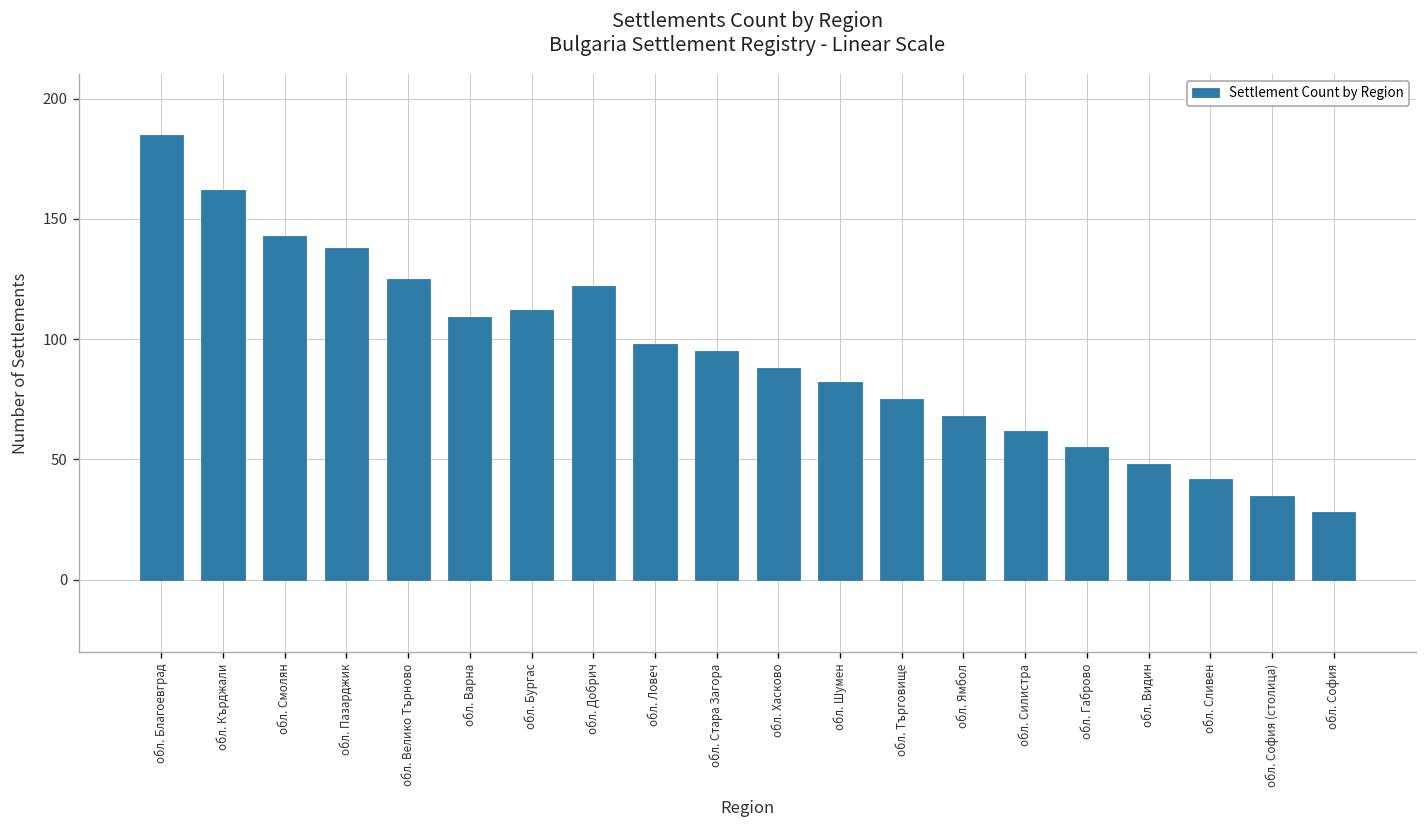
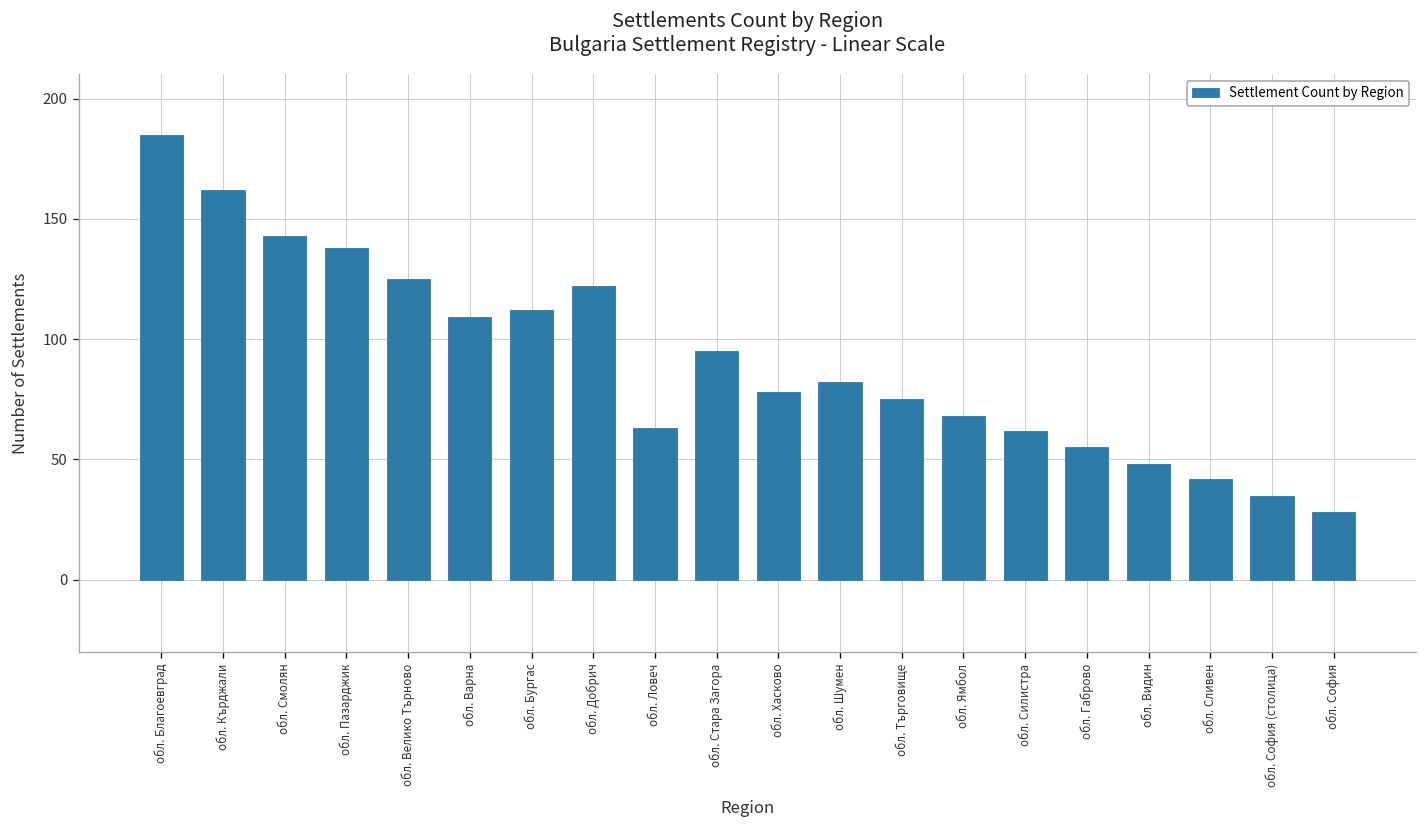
обл. Ловеч: 98 -> 63
обл. Хасково: 88 -> 78
